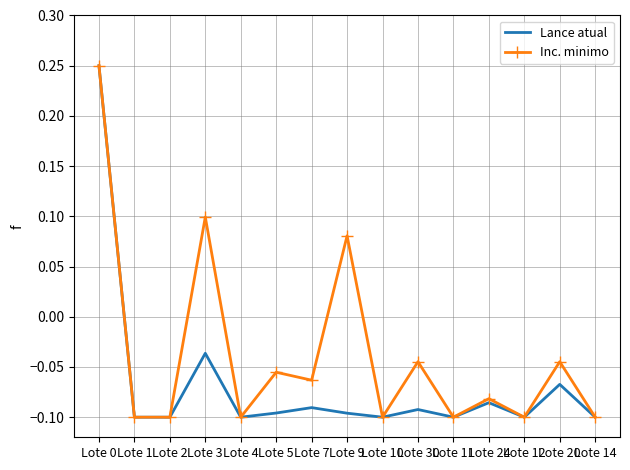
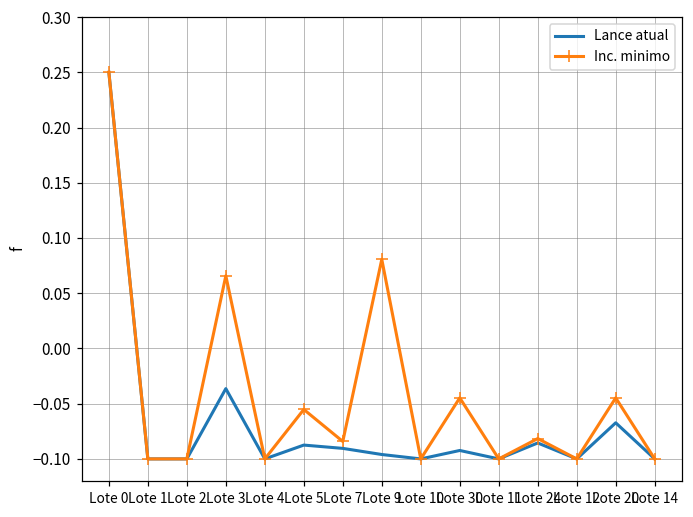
Inc. minimo, Lote 3: 0.099 -> 0.066
Lance atual, Lote 5: -0.096 -> -0.087
Inc. minimo, Lote 7: -0.063 -> -0.084
